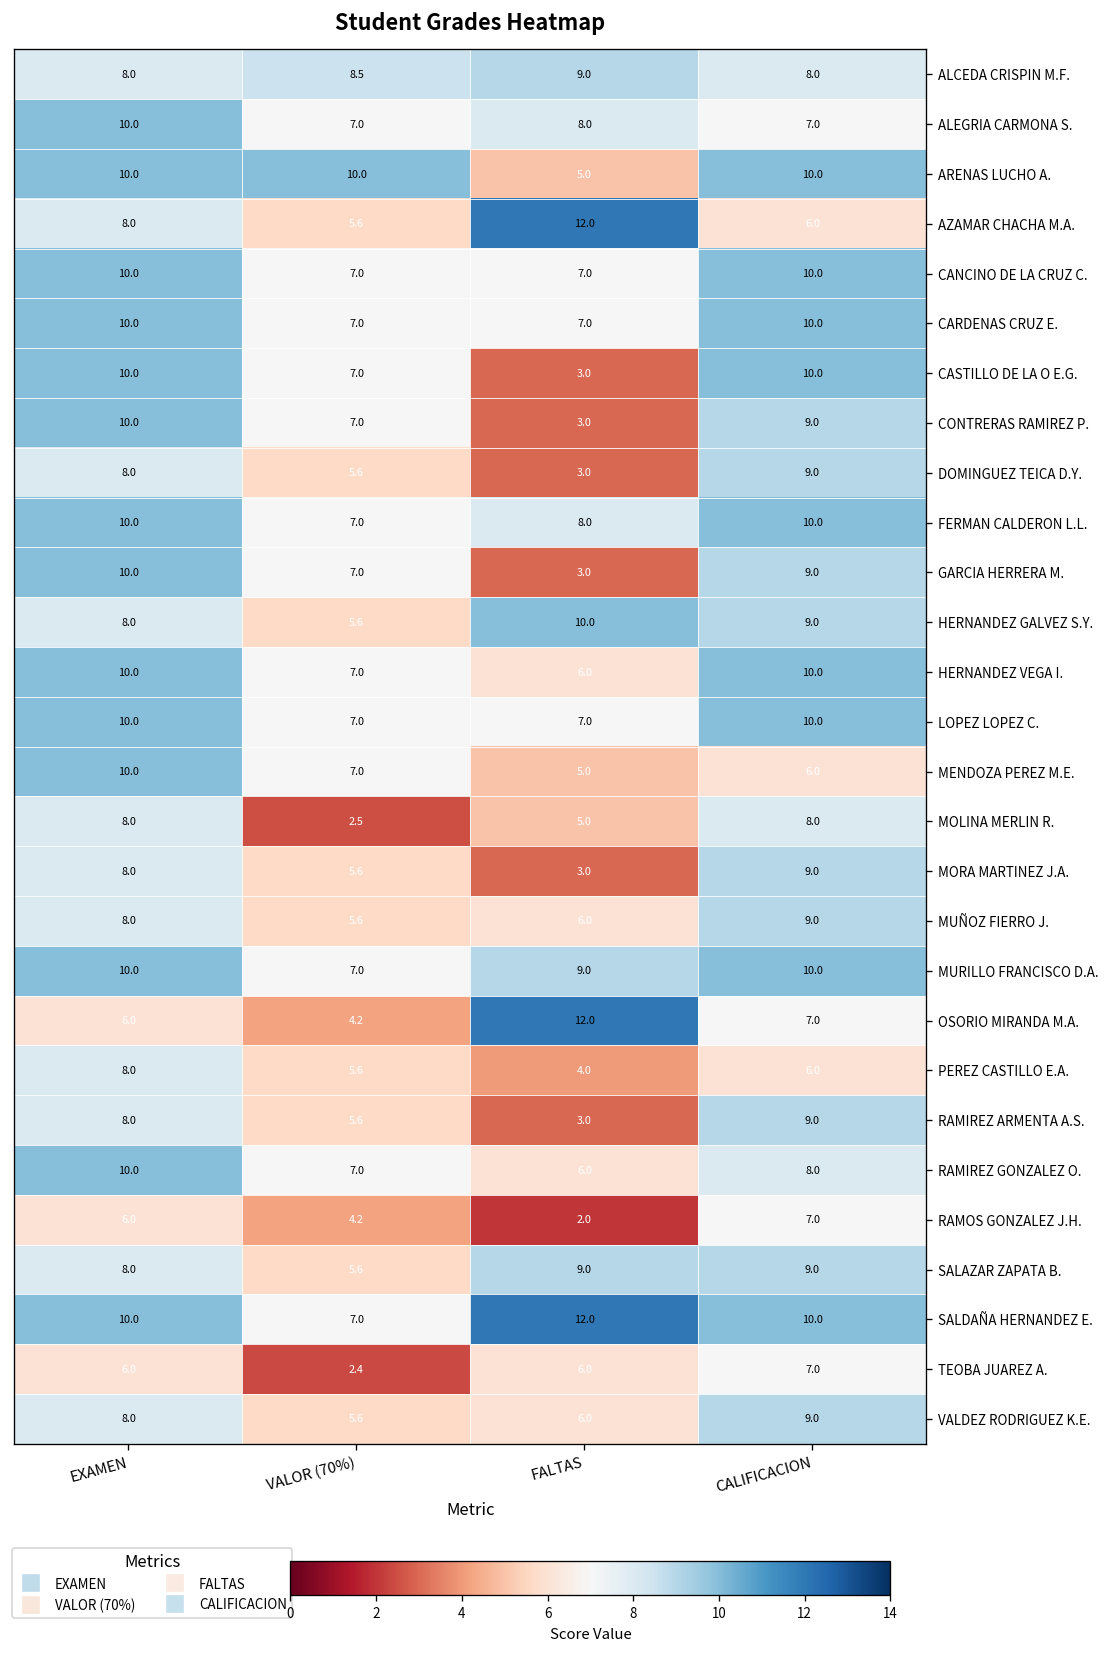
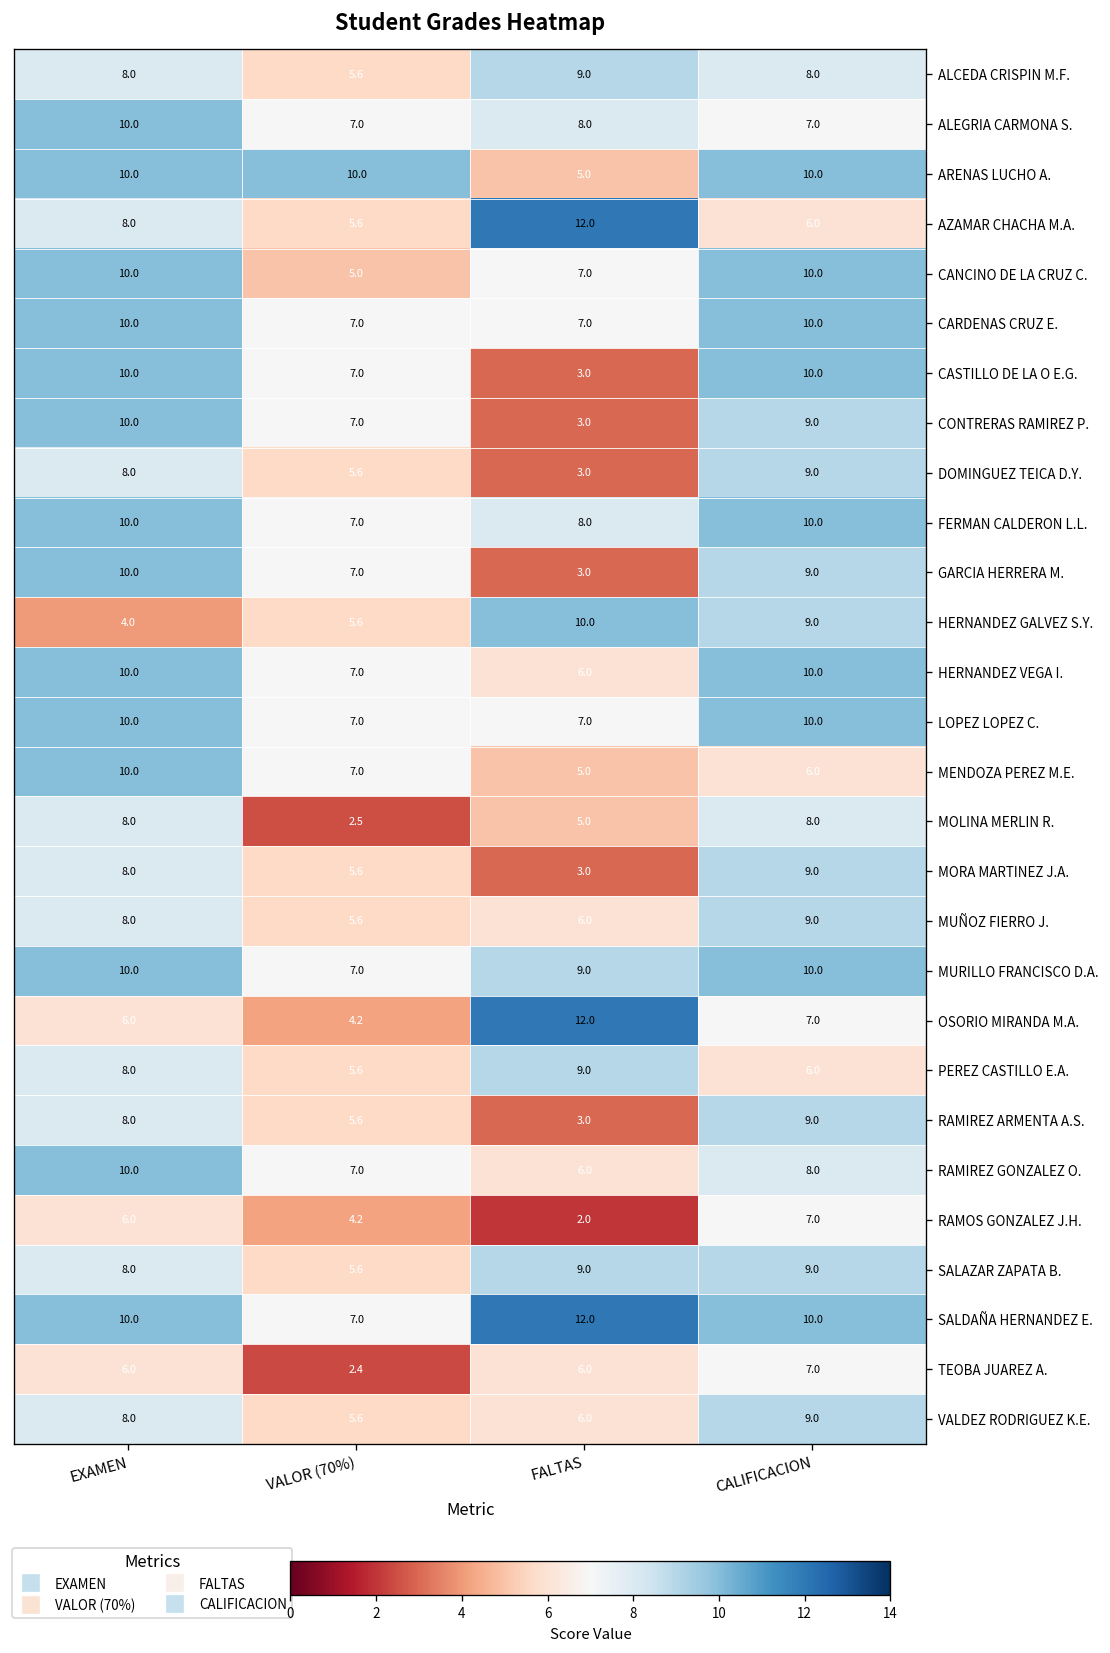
ALCEDA CRISPIN M.F., VALOR (70%): 8.5 -> 5.6
CANCINO DE LA CRUZ C., VALOR (70%): 7.0 -> 5.0
HERNANDEZ GALVEZ S.Y., EXAMEN: 8.0 -> 4.0
PEREZ CASTILLO E.A., FALTAS: 4.0 -> 9.0
